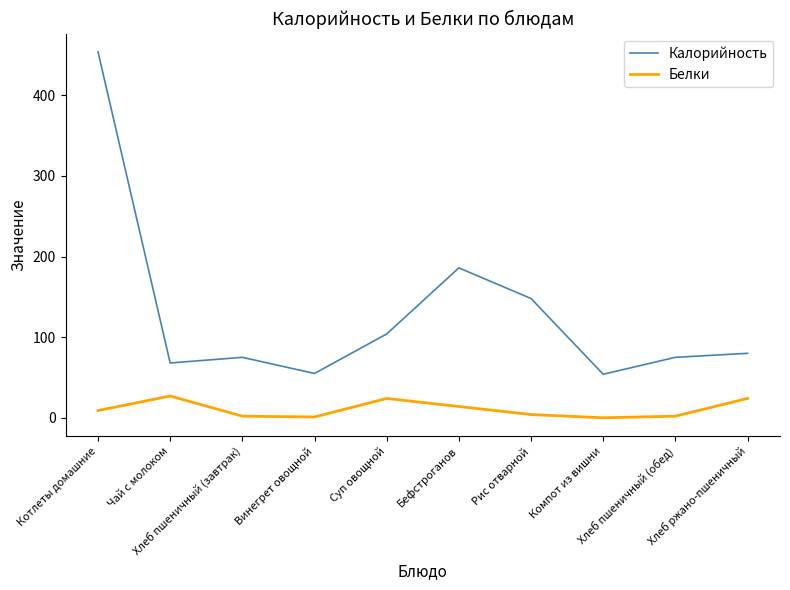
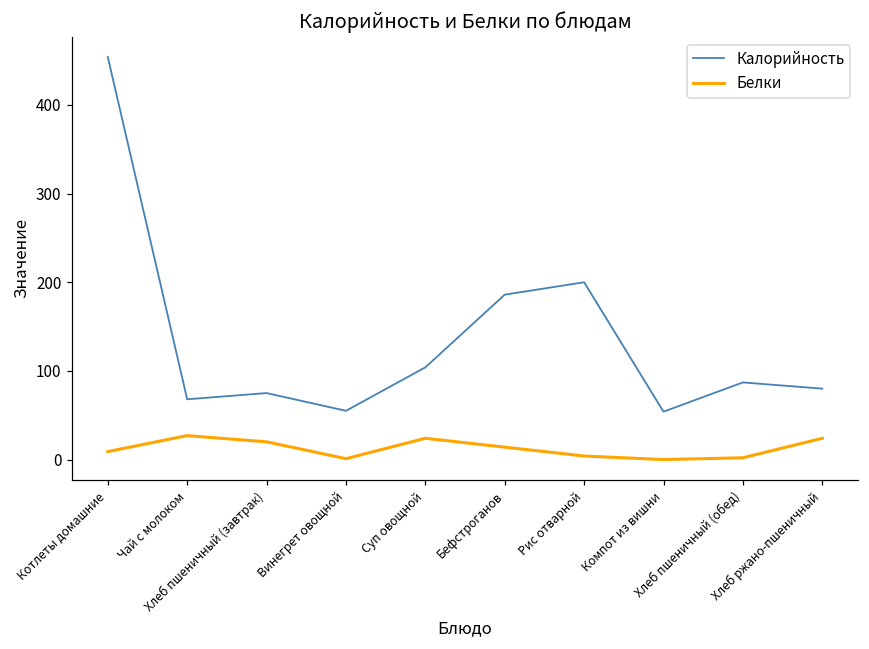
Белки, Хлеб пшеничный (завтрак): 0 -> 20
Калорийность, Рис отварной: 150 -> 200
Калорийность, Хлеб пшеничный (обед): 80 -> 90
